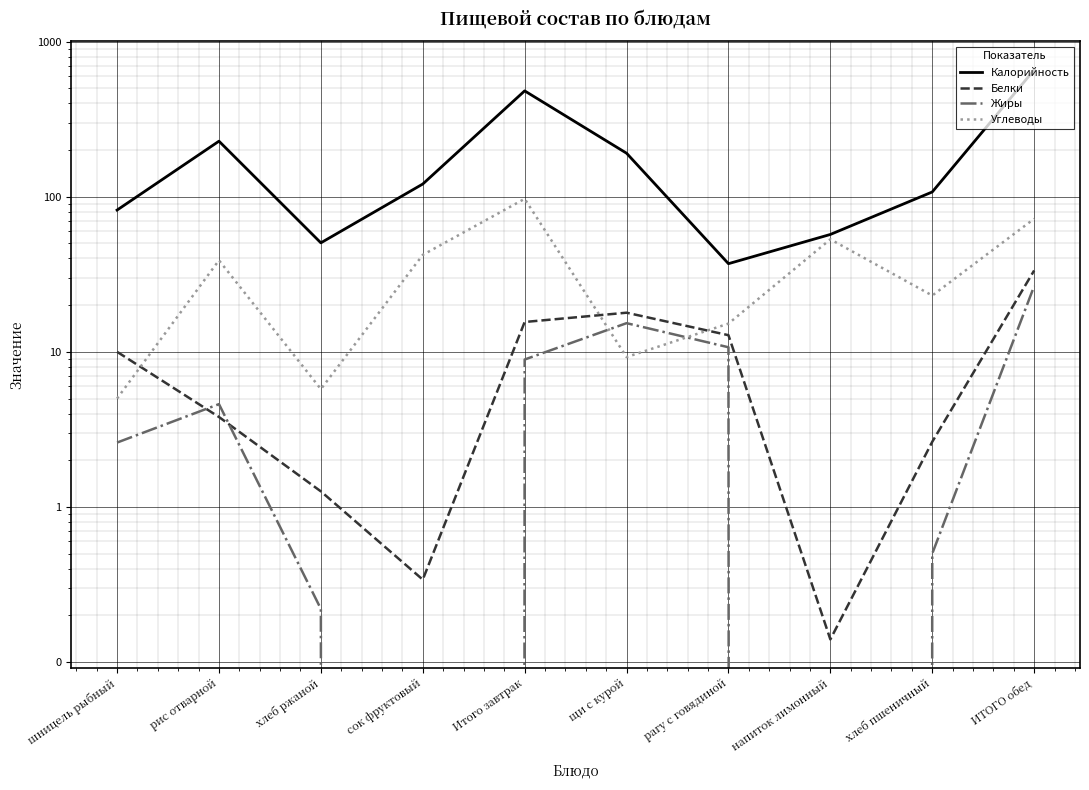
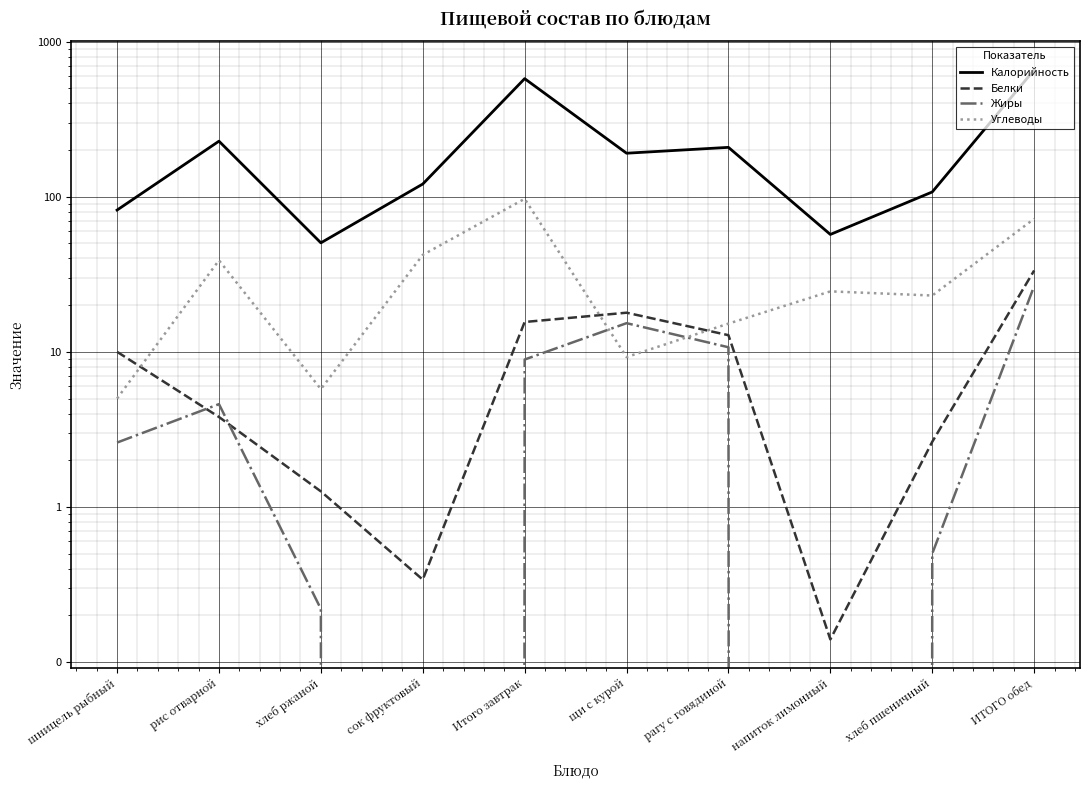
Калорийность, Итого завтрак: 480 -> 580
Калорийность, рагу с говядиной: 37 -> 210
Углеводы, напиток лимонный: 53 -> 25
